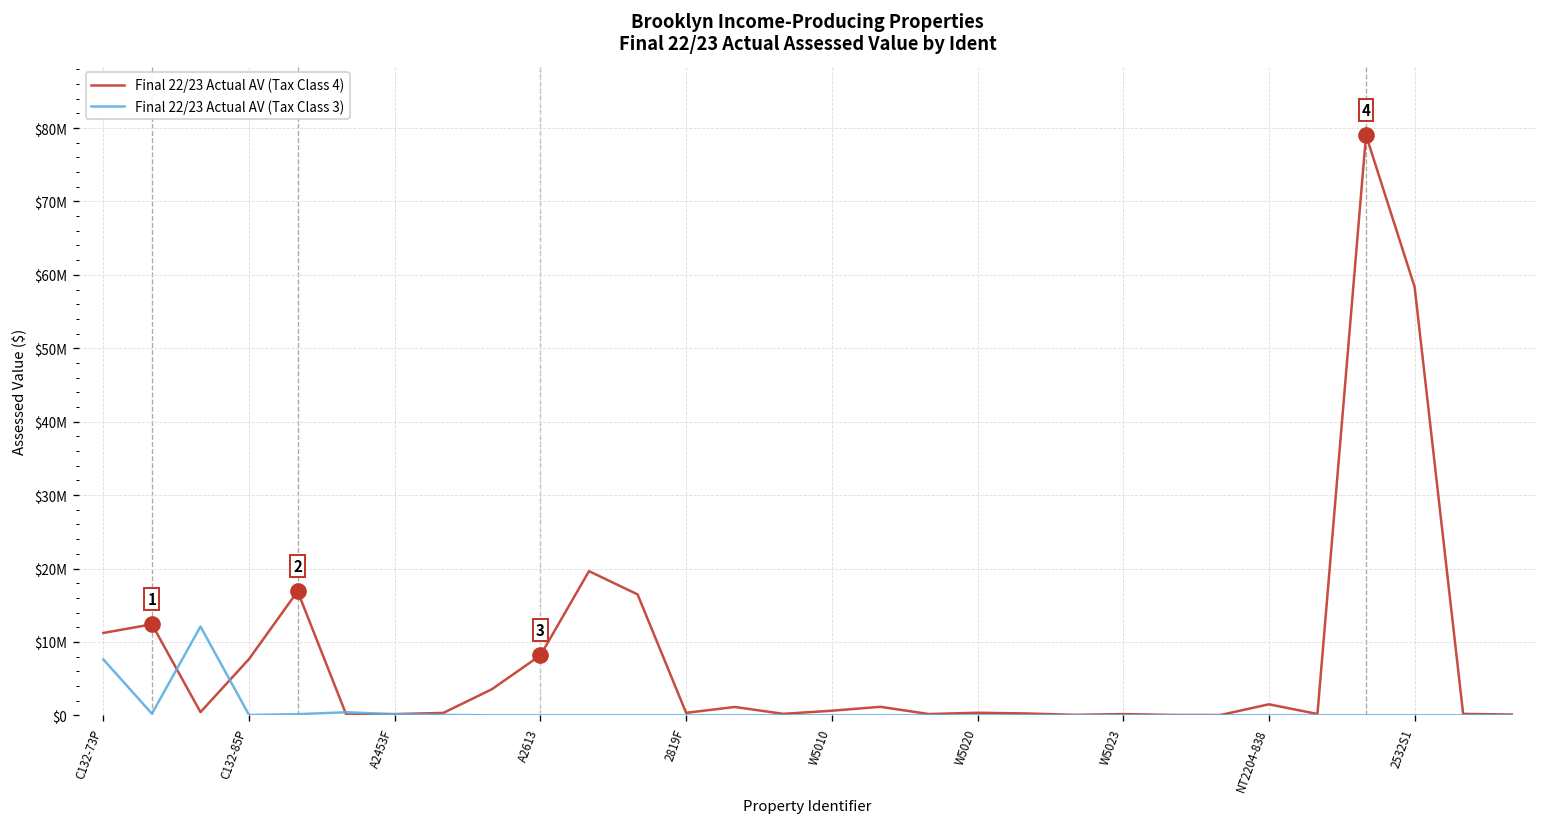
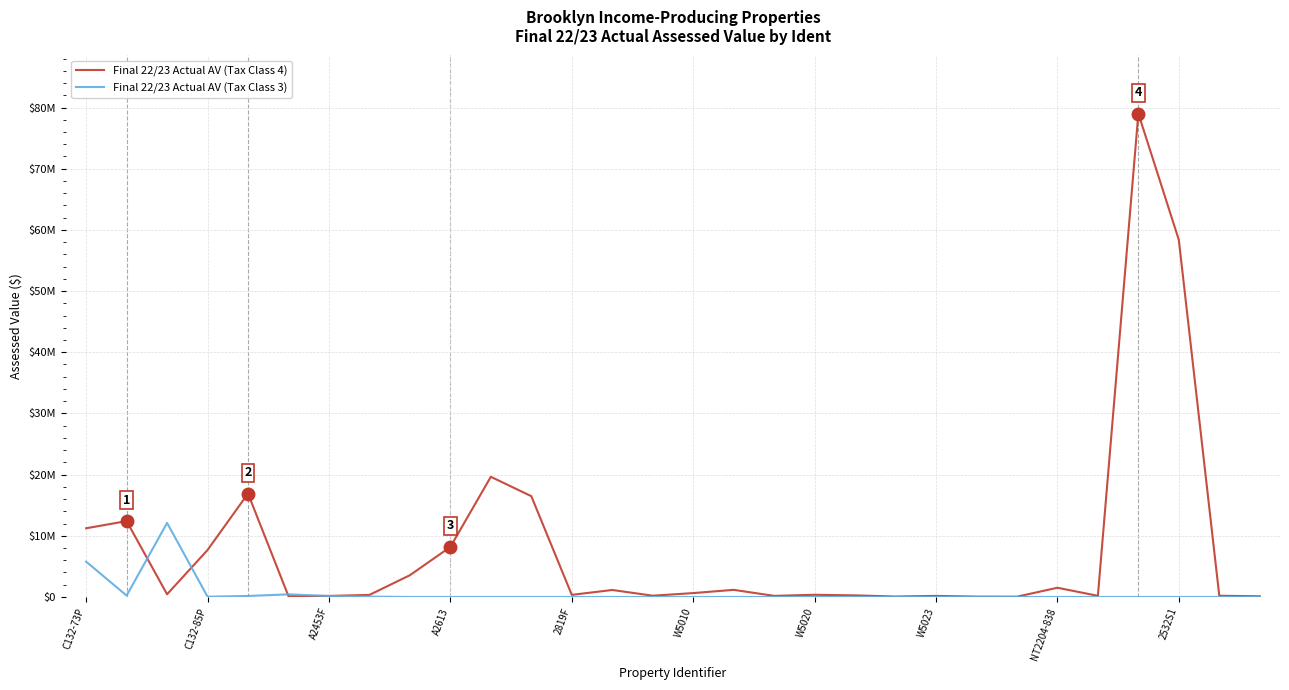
Final 22/23 Actual AV (Tax Class 3), C132-73P: $8000000 -> $6000000
